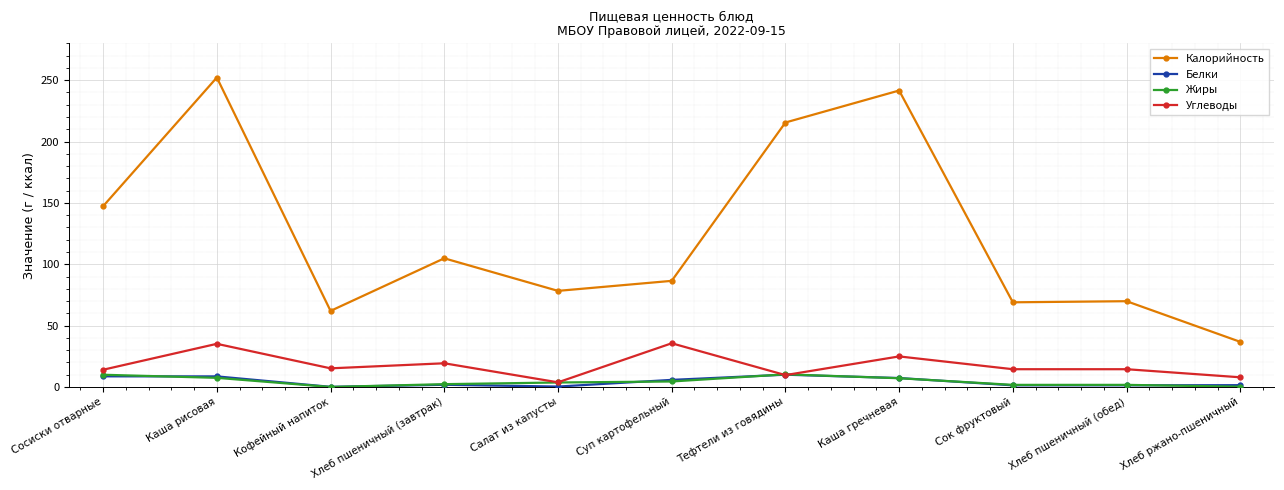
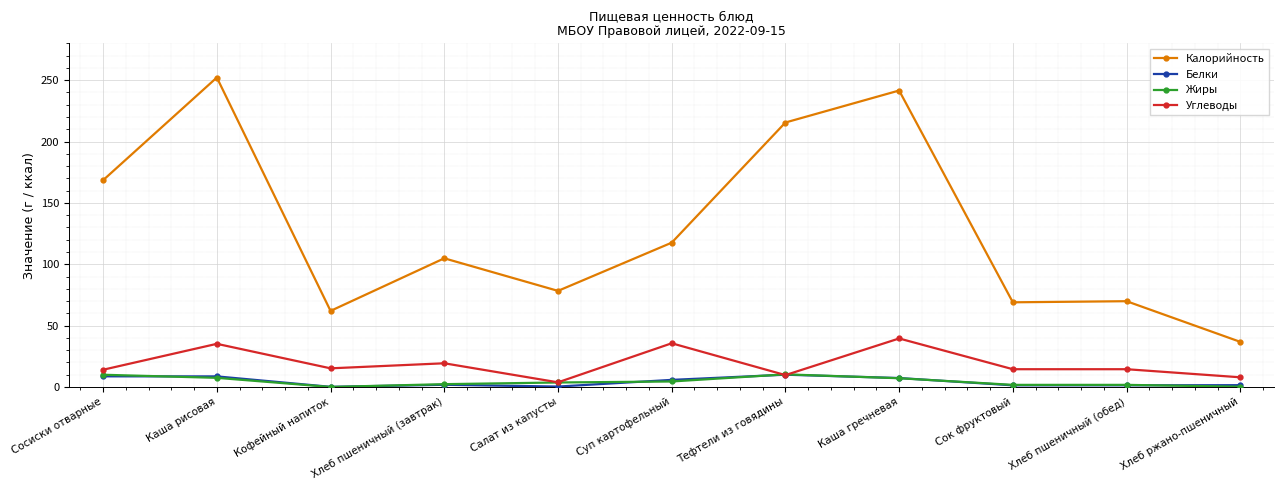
Калорийность, Сосиски отварные: 147 -> 169
Калорийность, Суп картофельный: 86 -> 118
Углеводы, Каша гречневая: 25 -> 40
